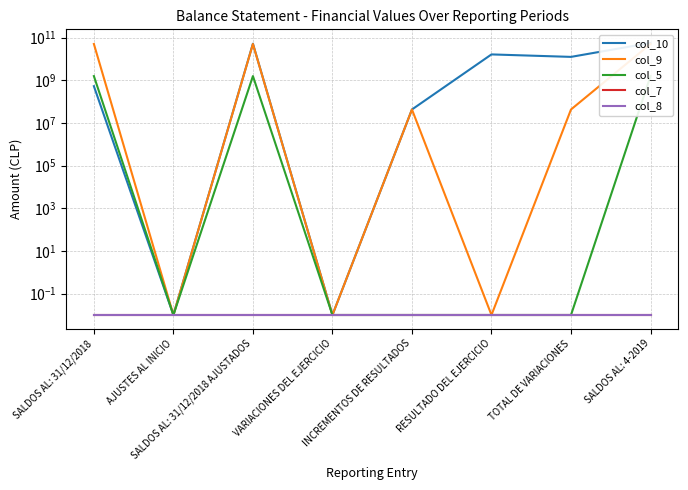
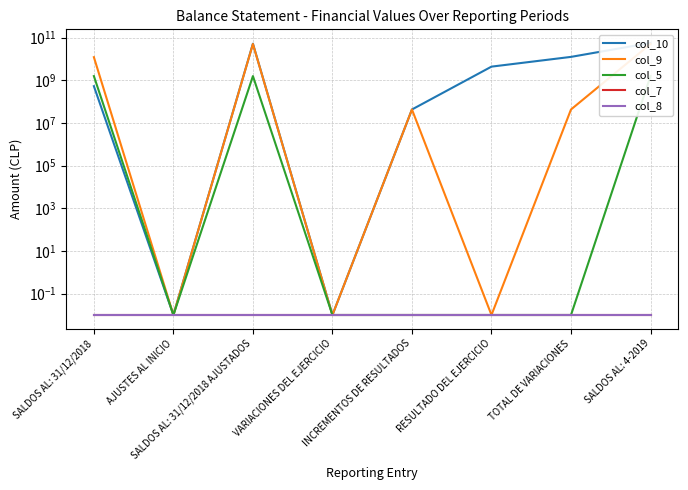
col_9, SALDOS AL: 31/12/2018: 50000000000 -> 10000000000
col_10, RESULTADO DEL EJERCICIO: 20000000000 -> 4000000000
